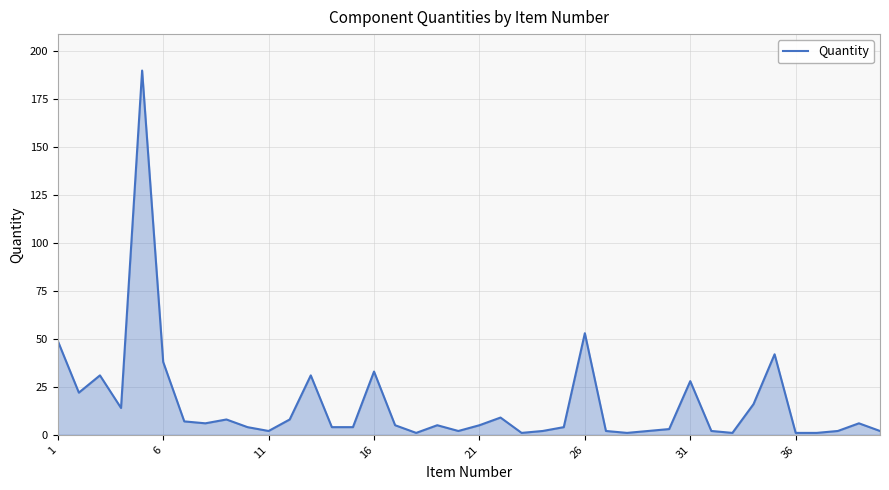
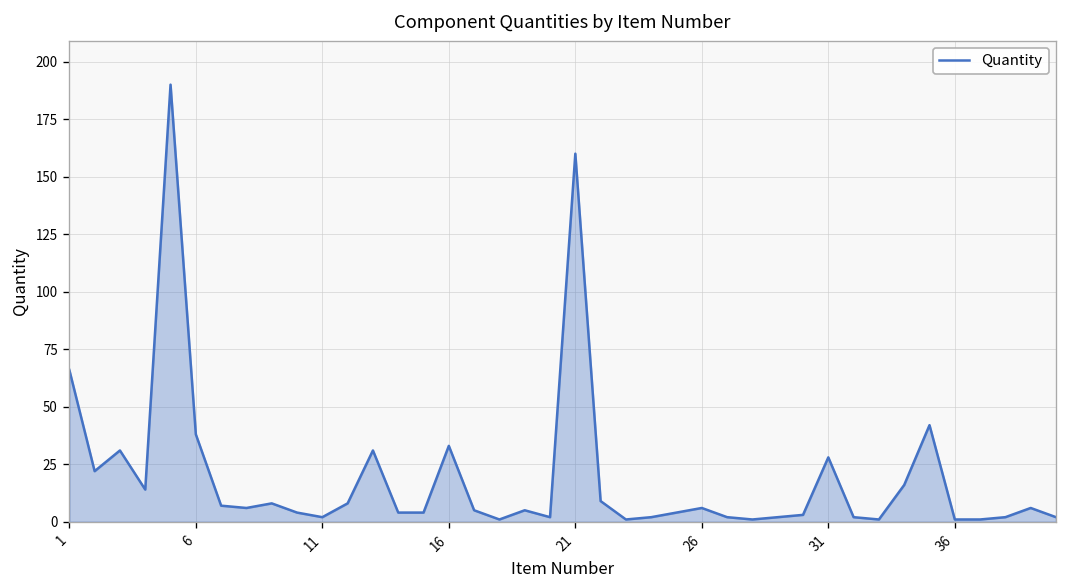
1: 49 -> 66
21: 5 -> 160
26: 53 -> 6
